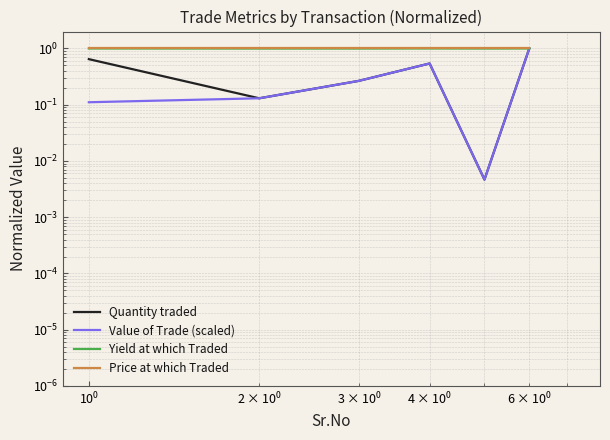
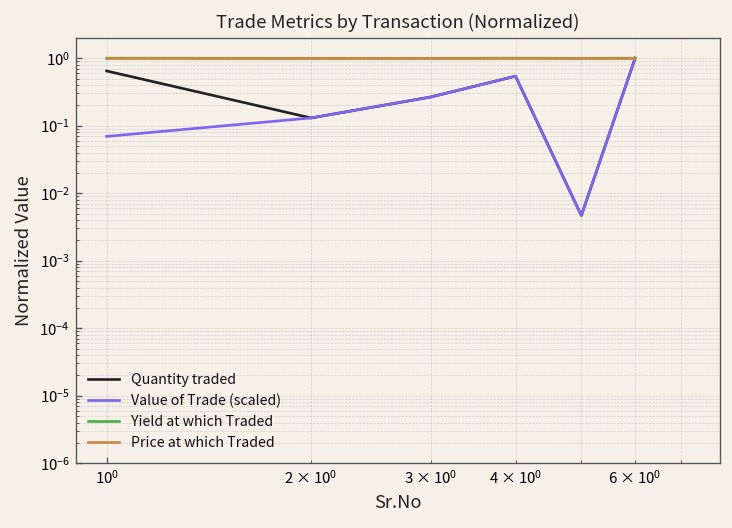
Value of Trade (scaled), 10^0: 0.11 -> 0.07
